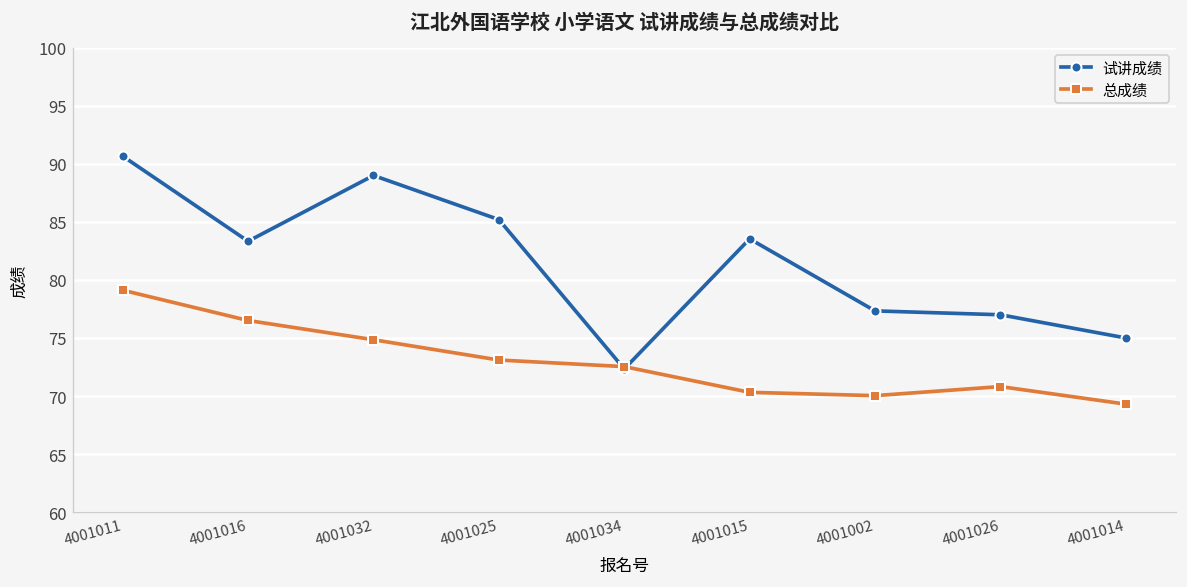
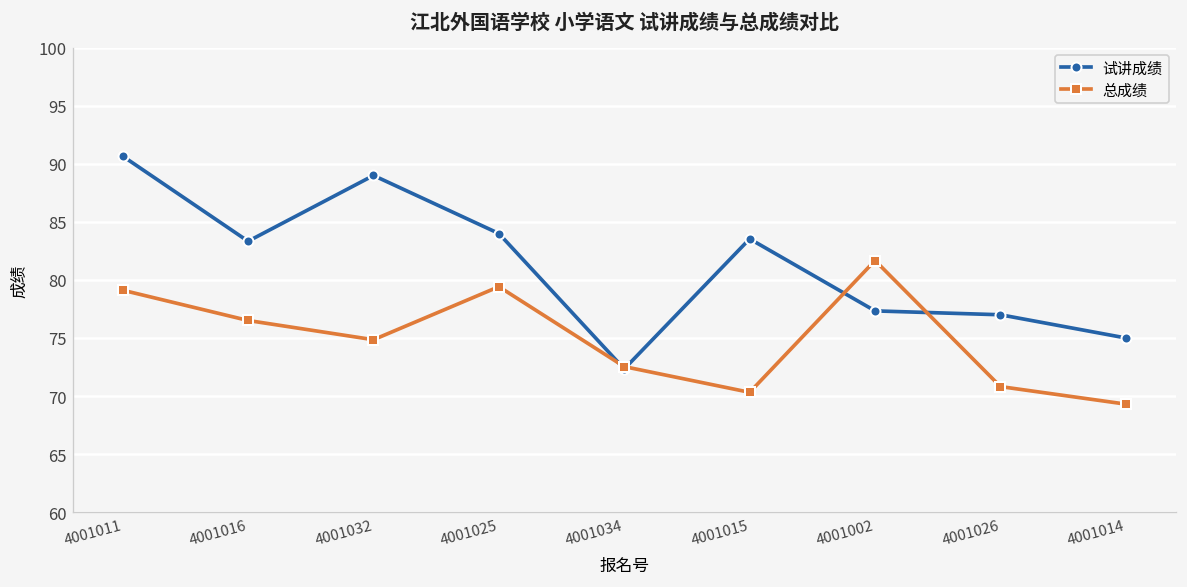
试讲成绩, 4001025: 85 -> 84
总成绩, 4001025: 73 -> 79
总成绩, 4001002: 70 -> 82
